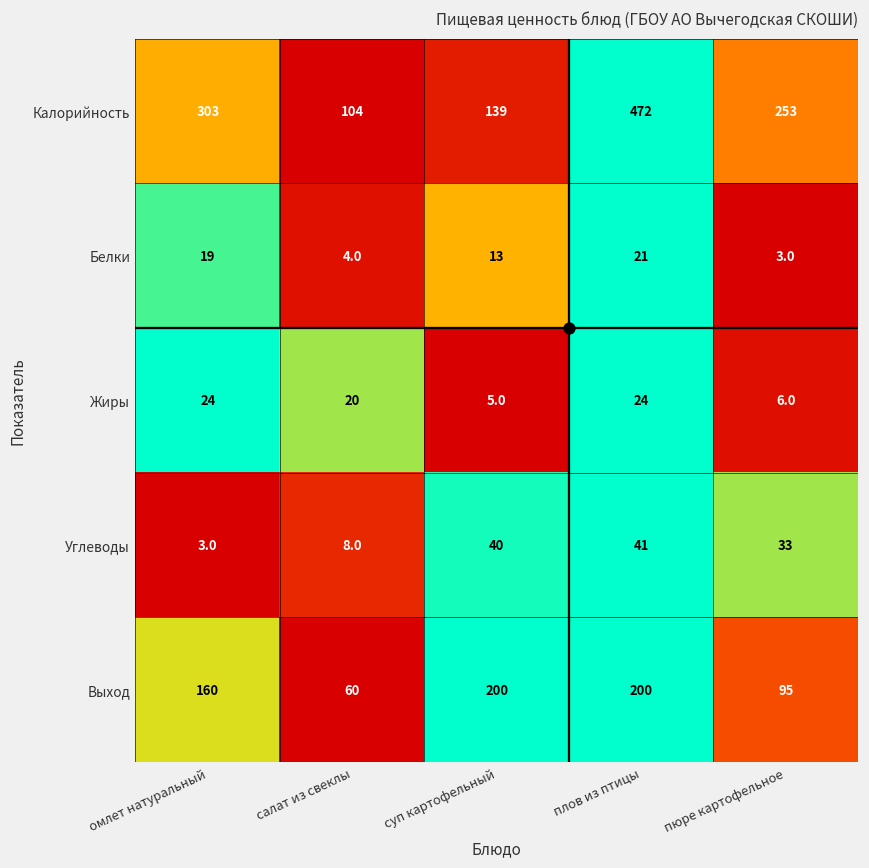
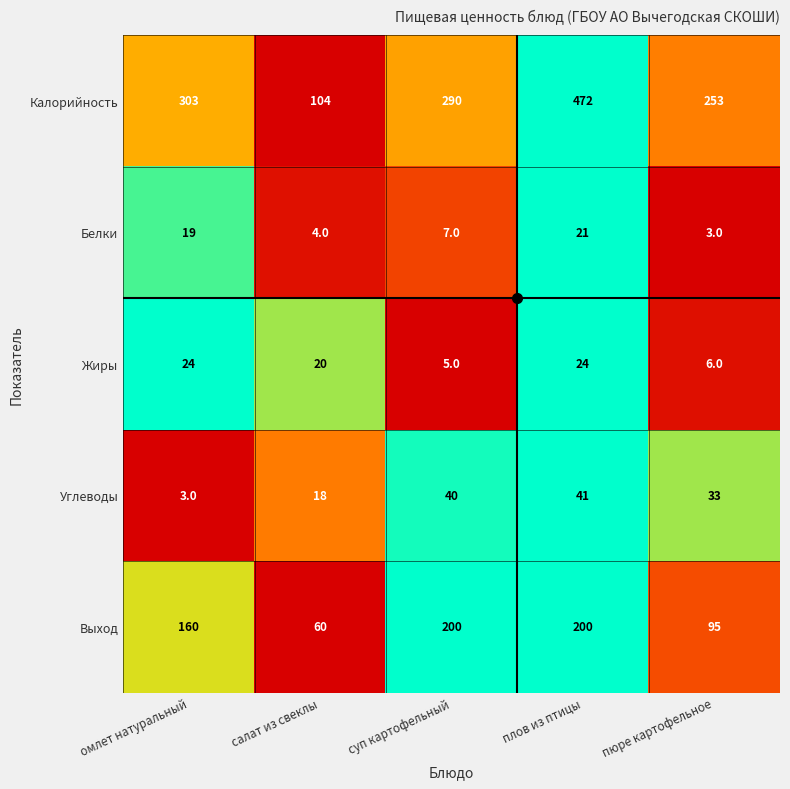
Калорийность, суп картофельный: 139 -> 290
Белки, суп картофельный: 13 -> 7.0
Углеводы, салат из свеклы: 8.0 -> 18
